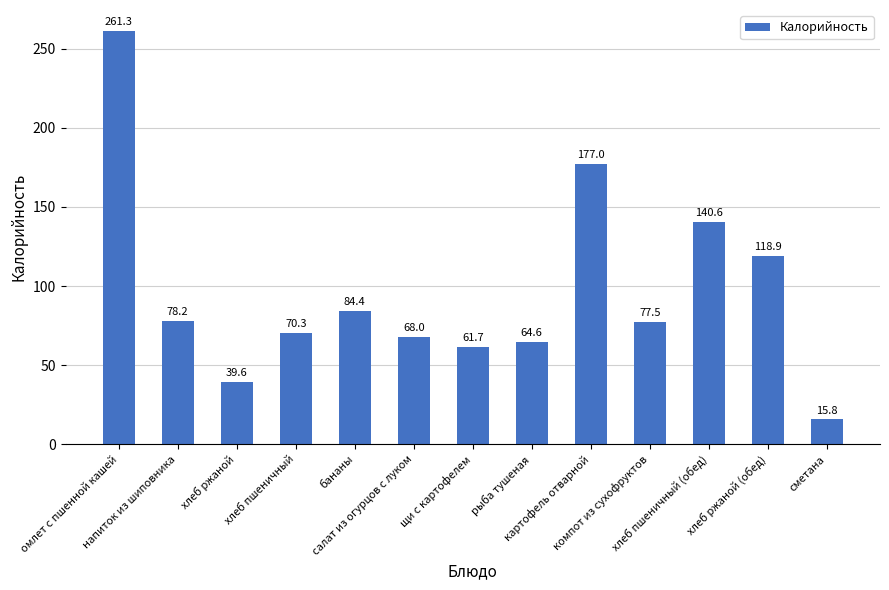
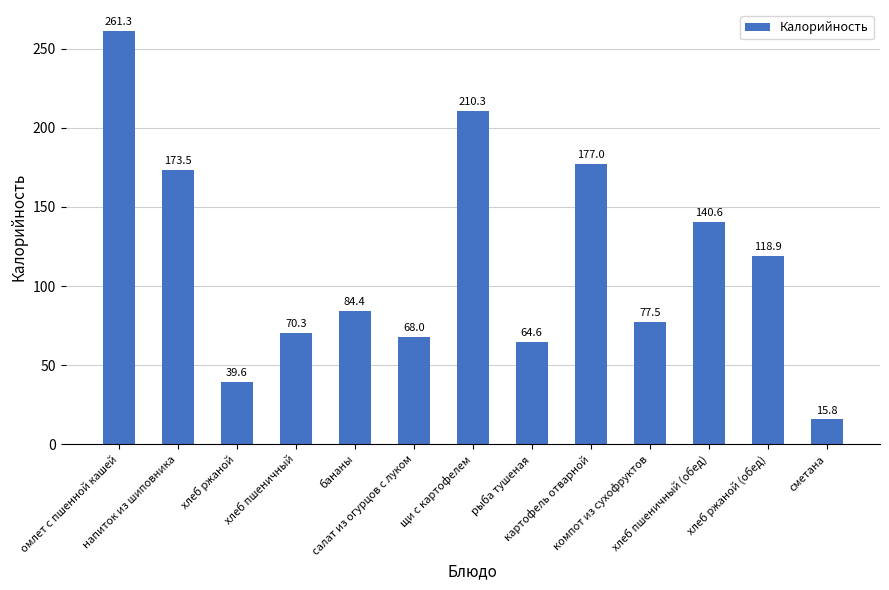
напиток из шиповника: 78.2 -> 173.5
щи с картофелем: 61.7 -> 210.3
